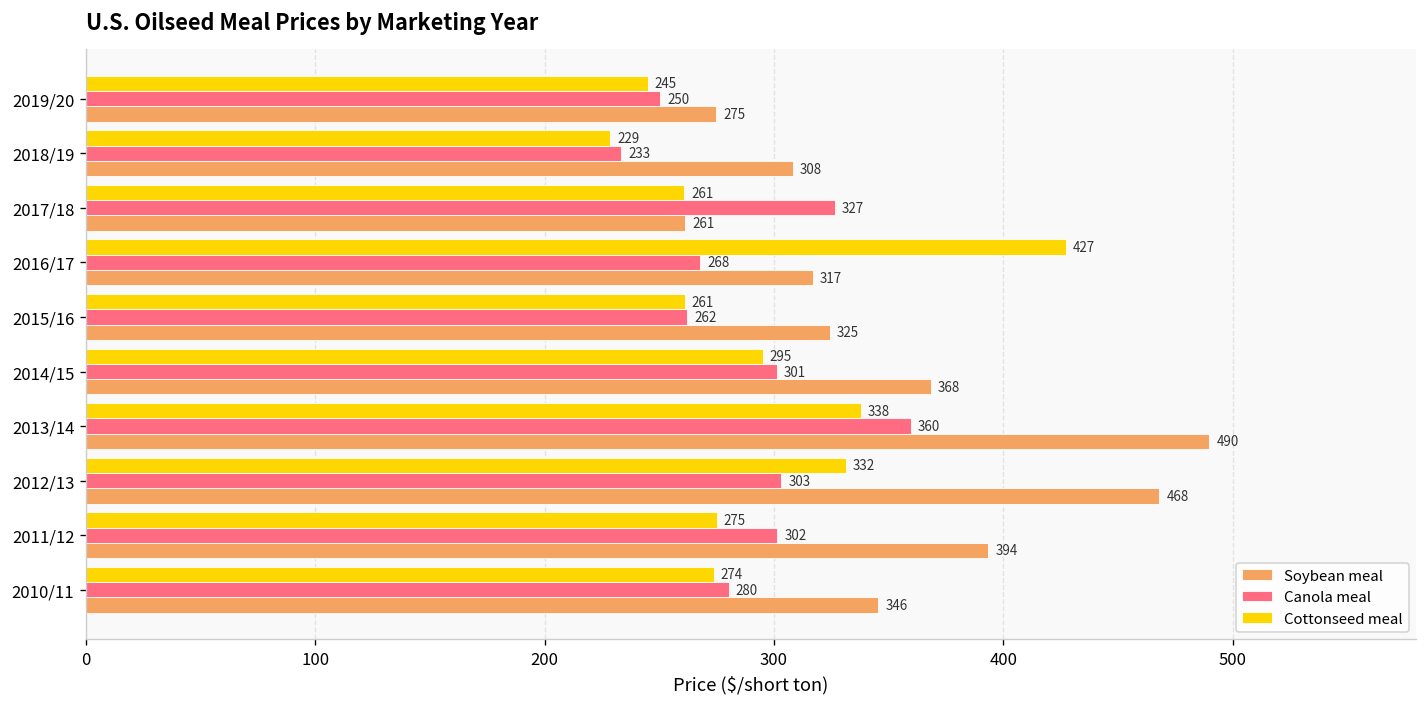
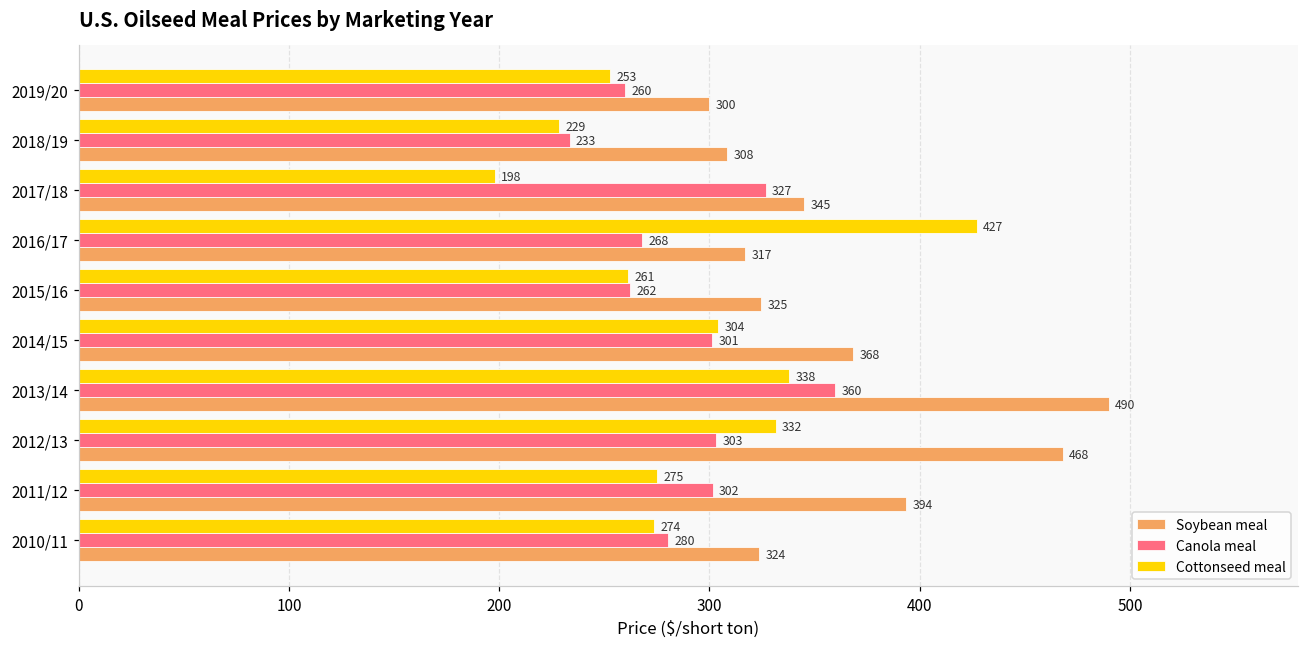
Cottonseed meal, 2019/20: 245 -> 253
Canola meal, 2019/20: 250 -> 260
Soybean meal, 2019/20: 275 -> 300
Cottonseed meal, 2017/18: 261 -> 198
Soybean meal, 2017/18: 261 -> 345
Cottonseed meal, 2014/15: 295 -> 304
Soybean meal, 2010/11: 346 -> 324
